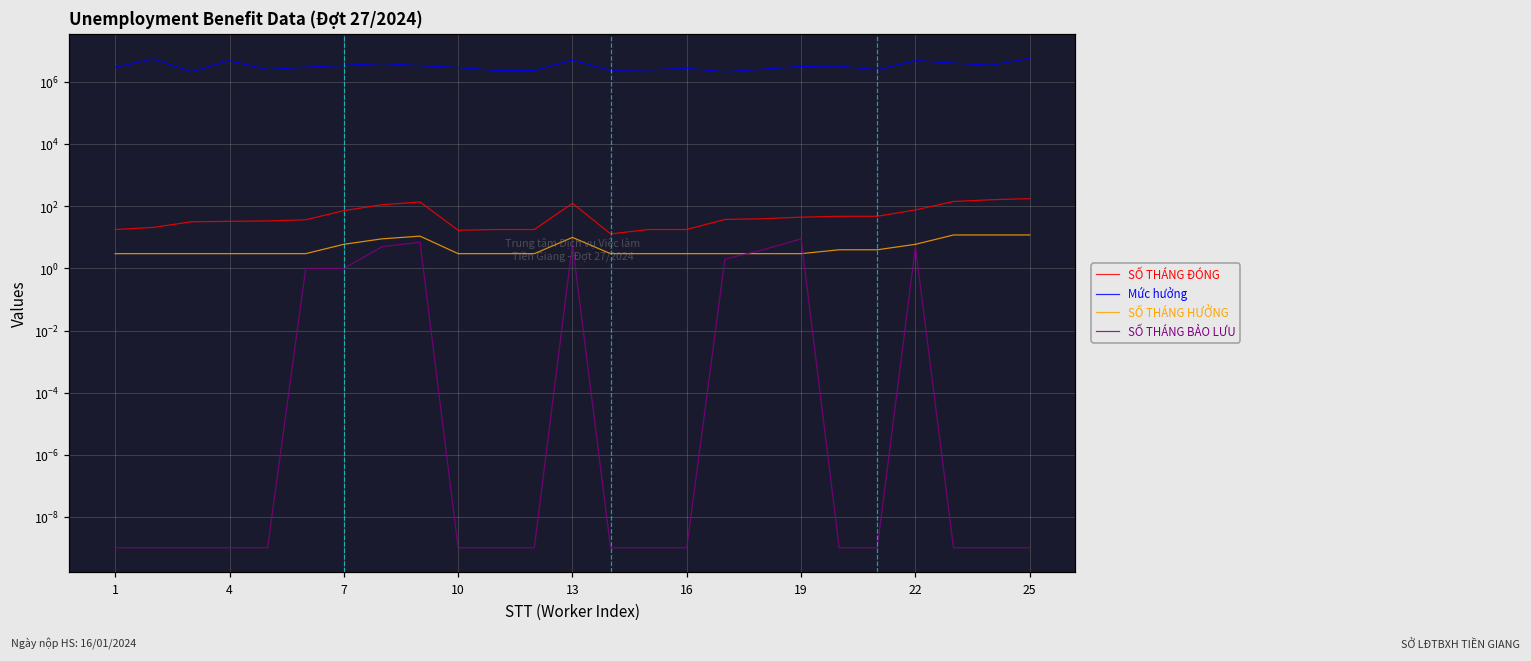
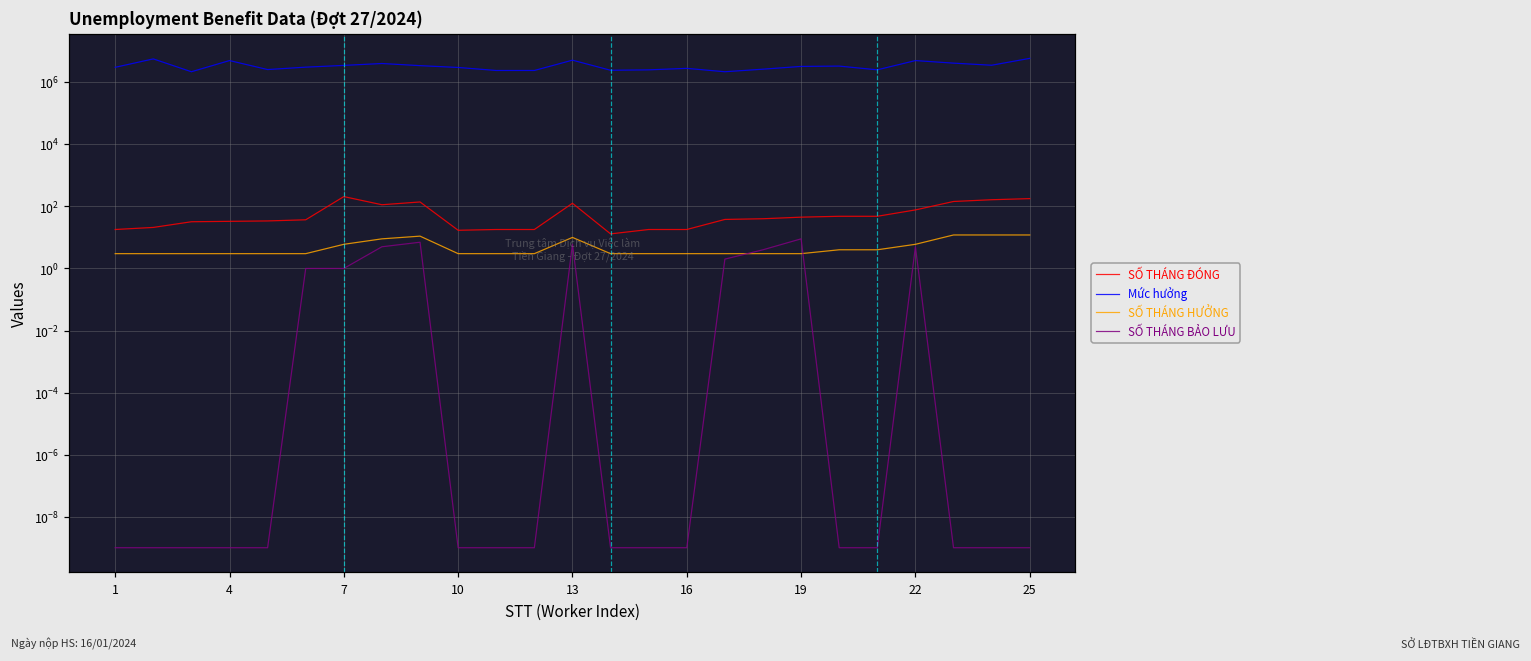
SỐ THÁNG ĐÓNG, 7: 70 -> 200
